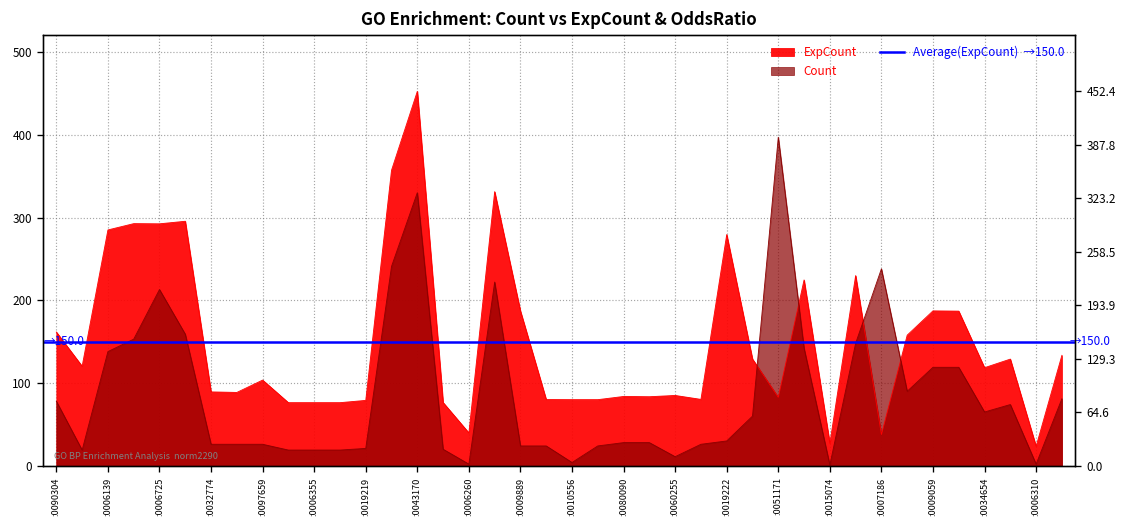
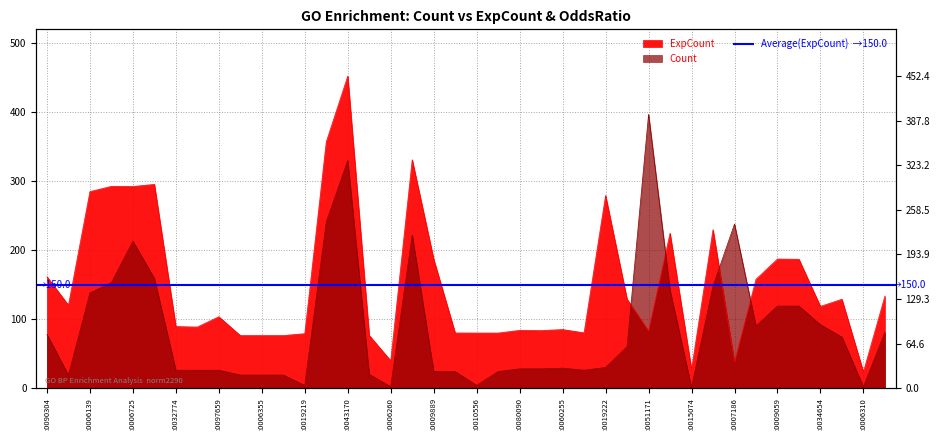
Count, :0019219: 20 -> 0
Count, :0060255: 10 -> 30
Count, :0034654: 70 -> 90
